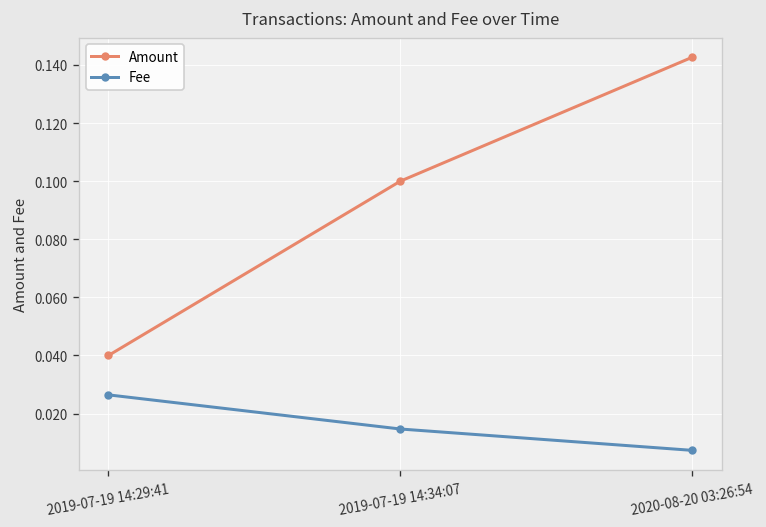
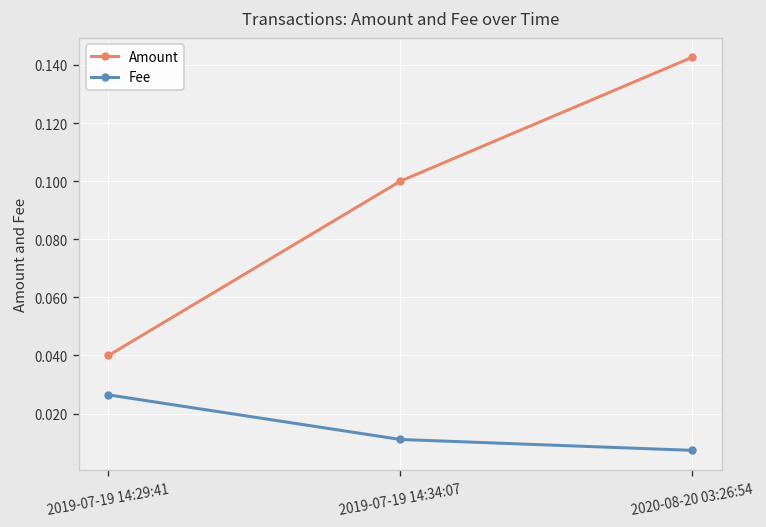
Fee, 2019-07-19 14:34:07: 0.015 -> 0.011
